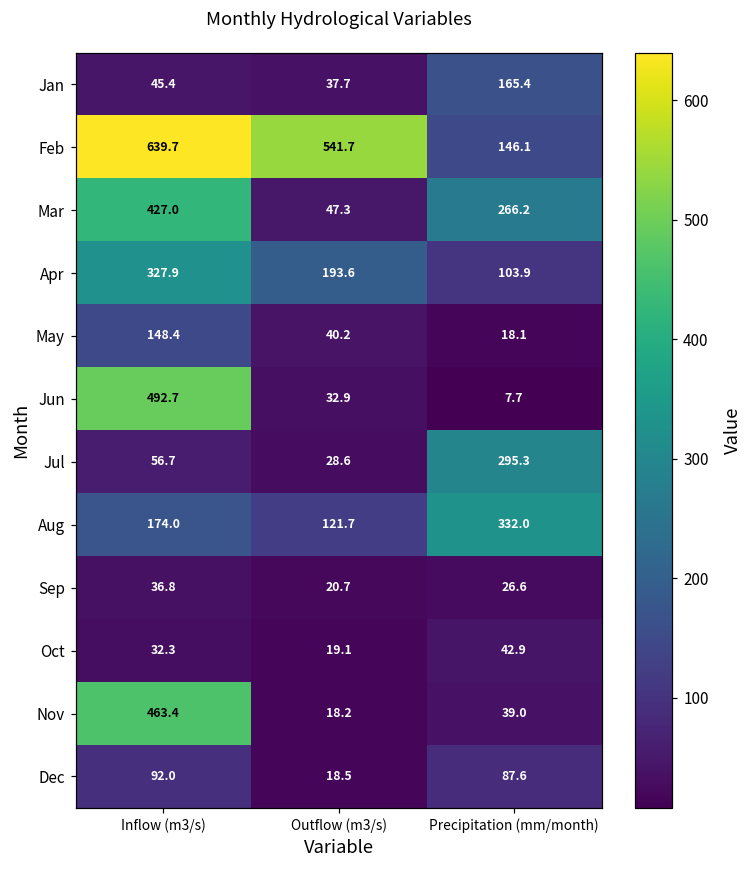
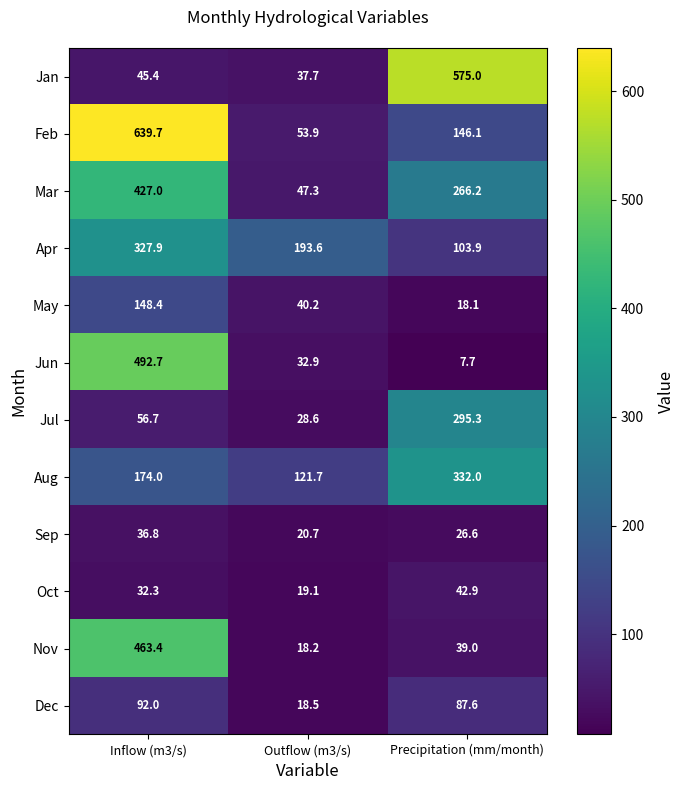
Jan, Precipitation (mm/month): 165.4 -> 575.0
Feb, Outflow (m3/s): 541.7 -> 53.9
